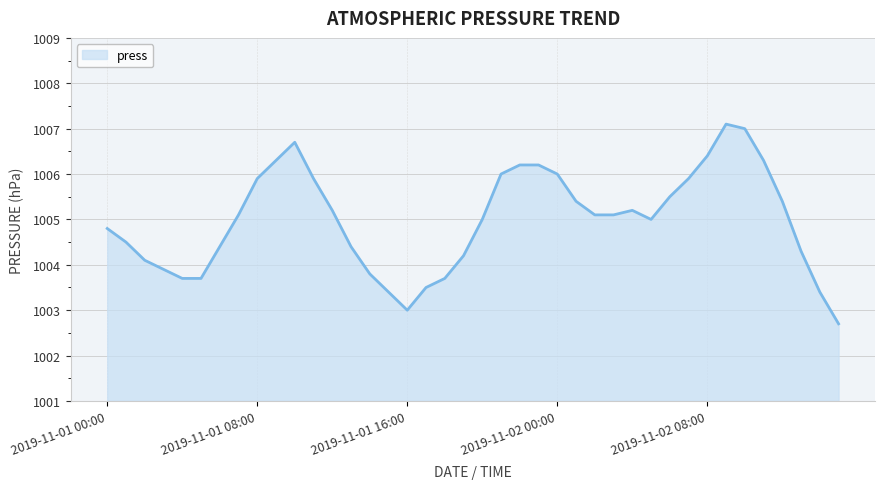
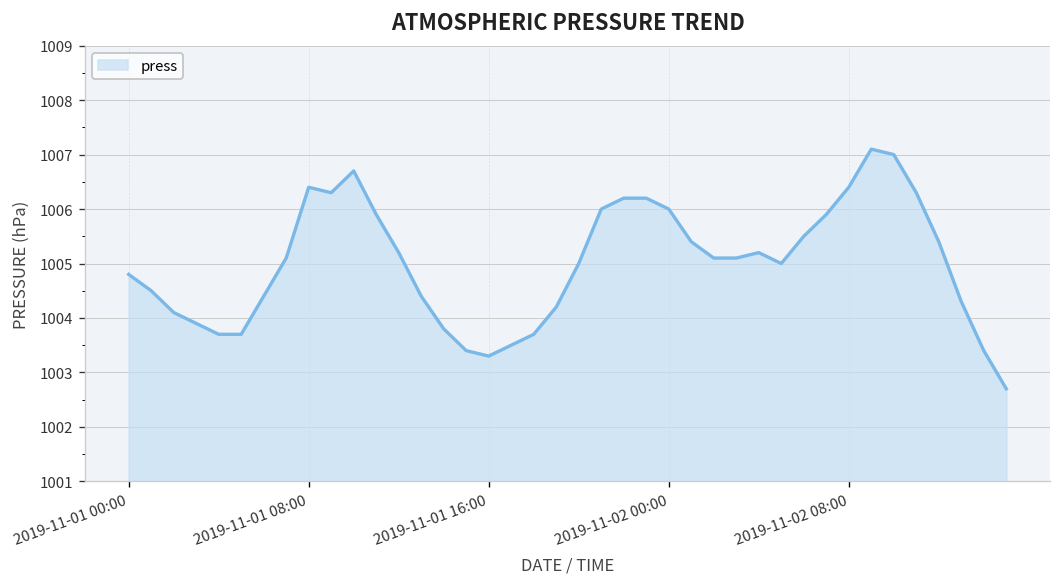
2019-11-01 08:00: 1005.9 -> 1006.4
2019-11-01 16:00: 1003.0 -> 1003.3
